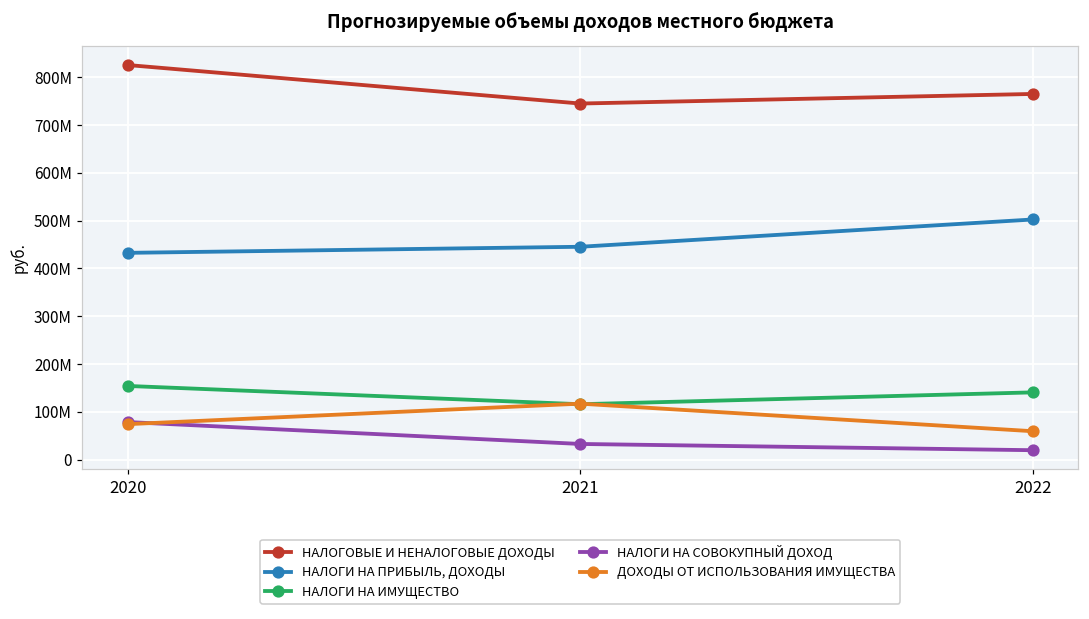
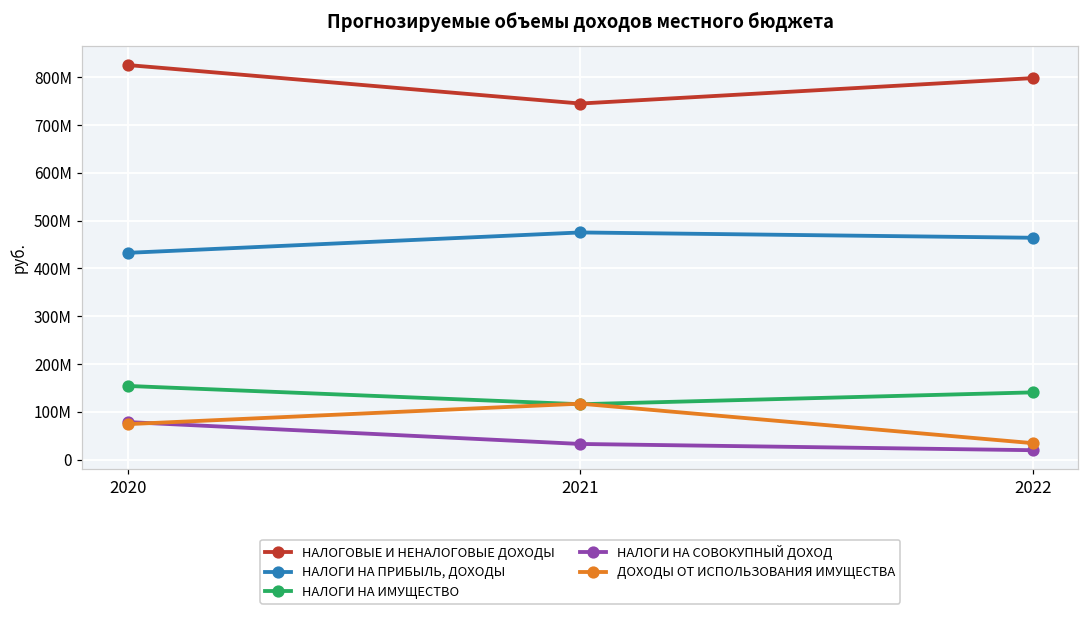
НАЛОГИ НА ПРИБЫЛЬ, ДОХОДЫ, 2021: 450000000 -> 480000000
НАЛОГОВЫЕ И НЕНАЛОГОВЫЕ ДОХОДЫ, 2022: 760000000 -> 800000000
НАЛОГИ НА ПРИБЫЛЬ, ДОХОДЫ, 2022: 500000000 -> 460000000
ДОХОДЫ ОТ ИСПОЛЬЗОВАНИЯ ИМУЩЕСТВА, 2022: 60000000 -> 30000000
